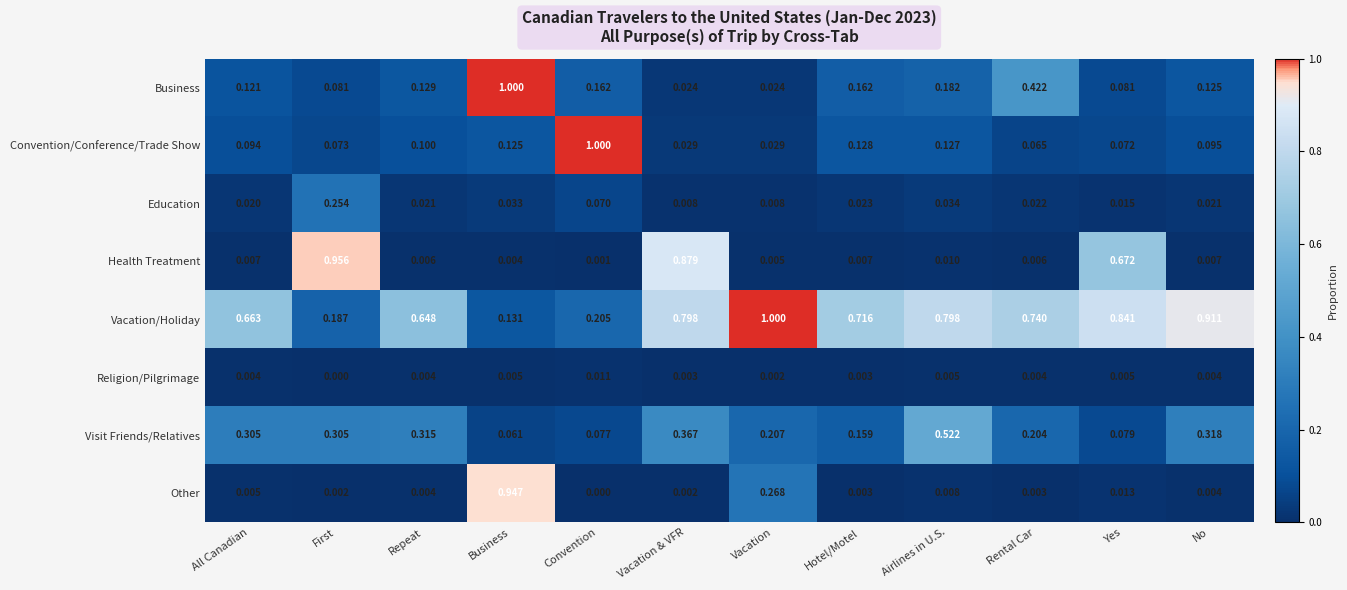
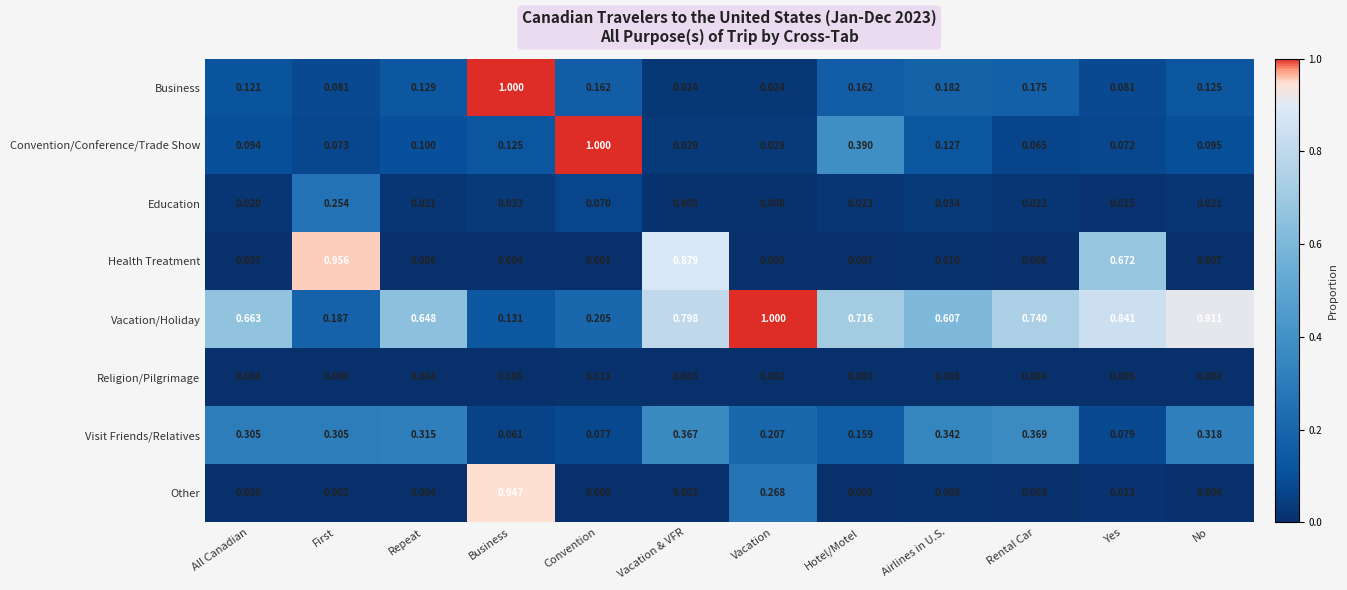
Business, Rental Car: 0.422 -> 0.175
Convention/Conference/Trade Show, Hotel/Motel: 0.128 -> 0.390
Vacation/Holiday, Airlines in U.S.: 0.798 -> 0.607
Visit Friends/Relatives, Airlines in U.S.: 0.522 -> 0.342
Visit Friends/Relatives, Rental Car: 0.204 -> 0.369
